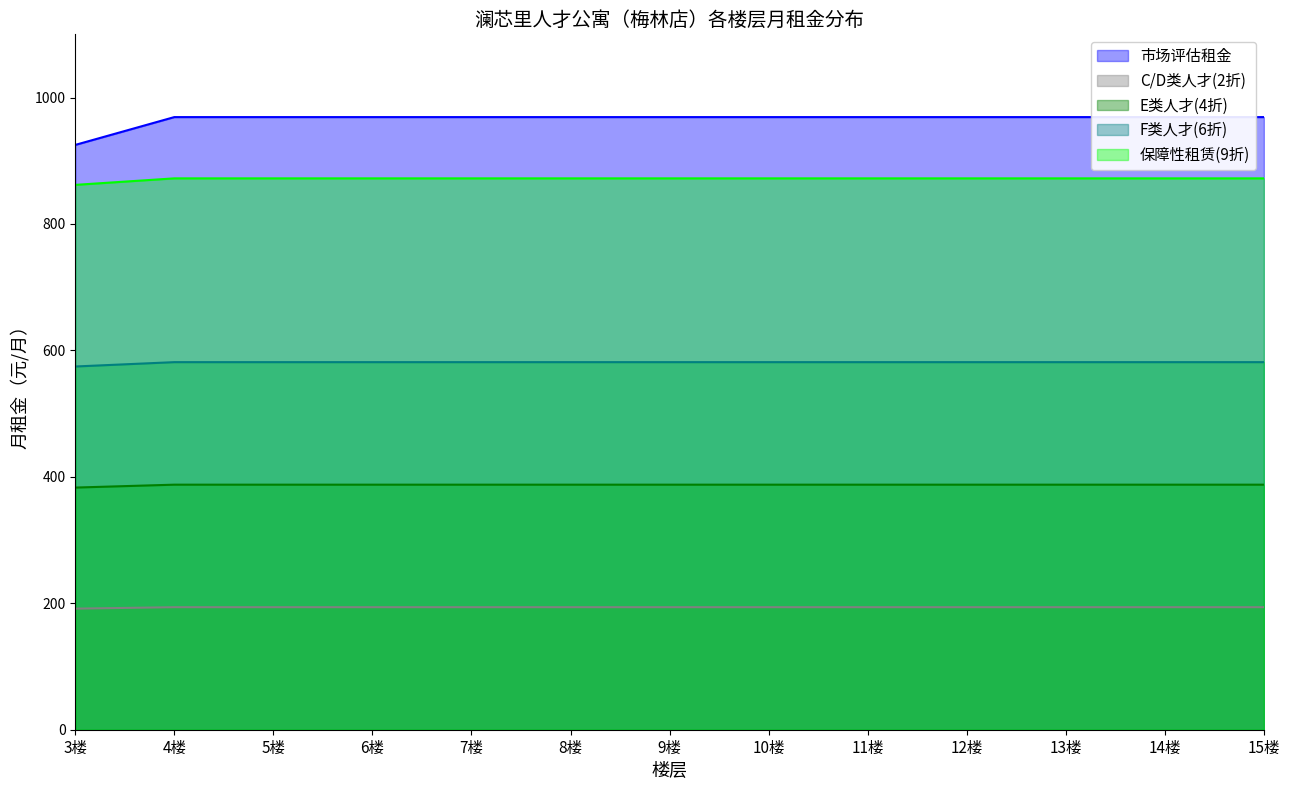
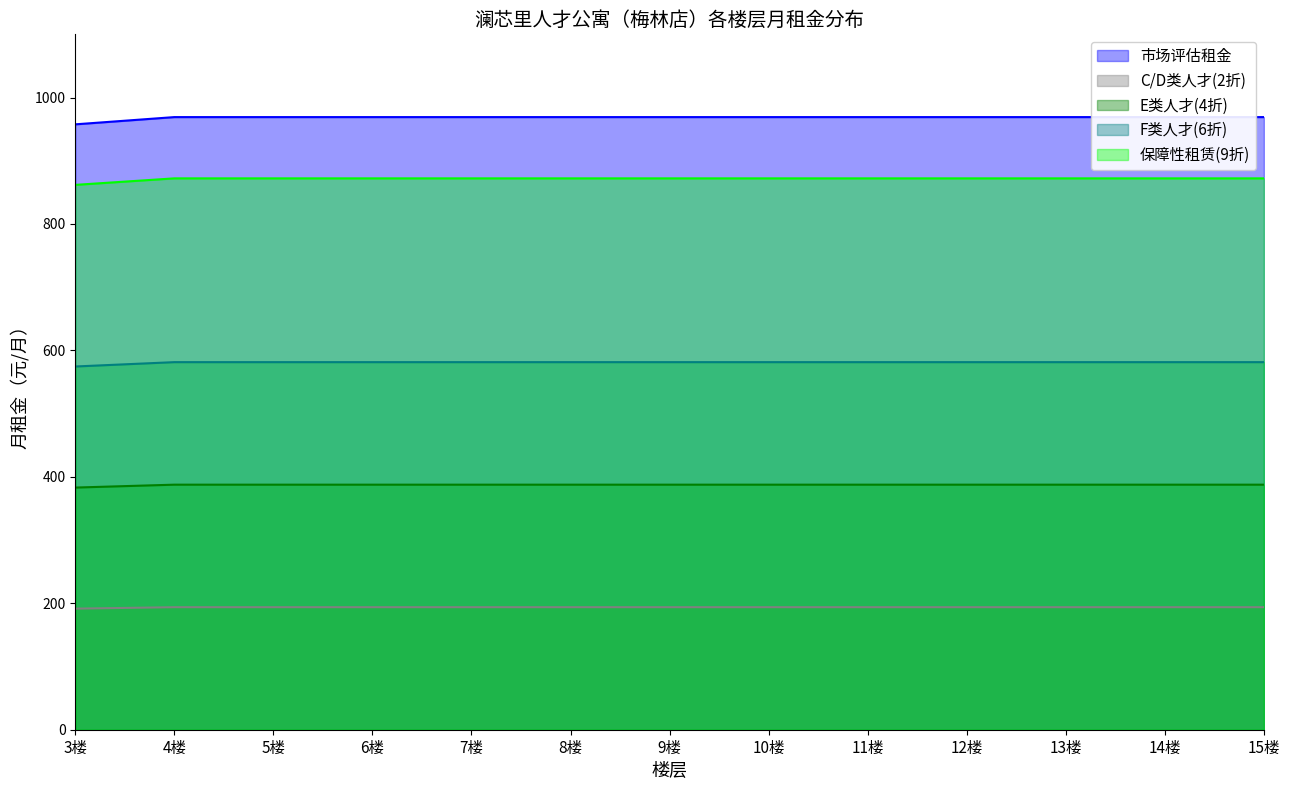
市场评估租金, 3楼: 930 -> 960
